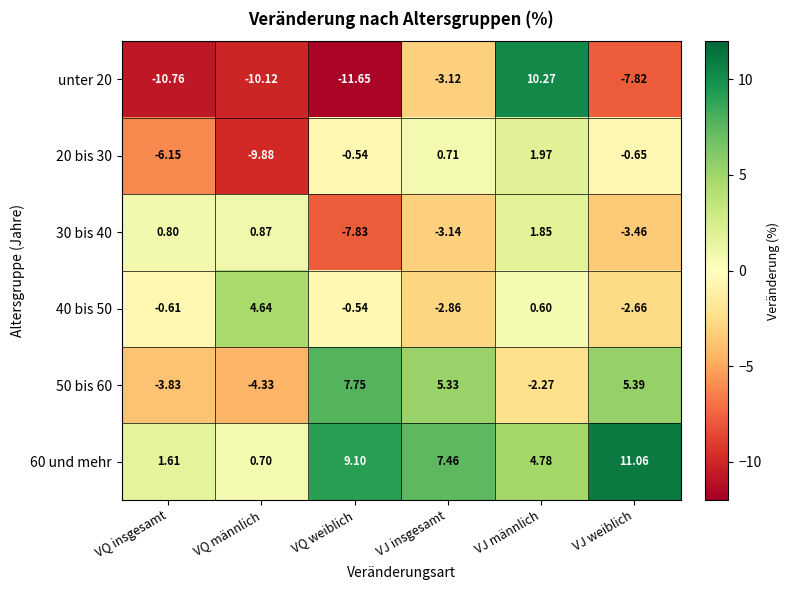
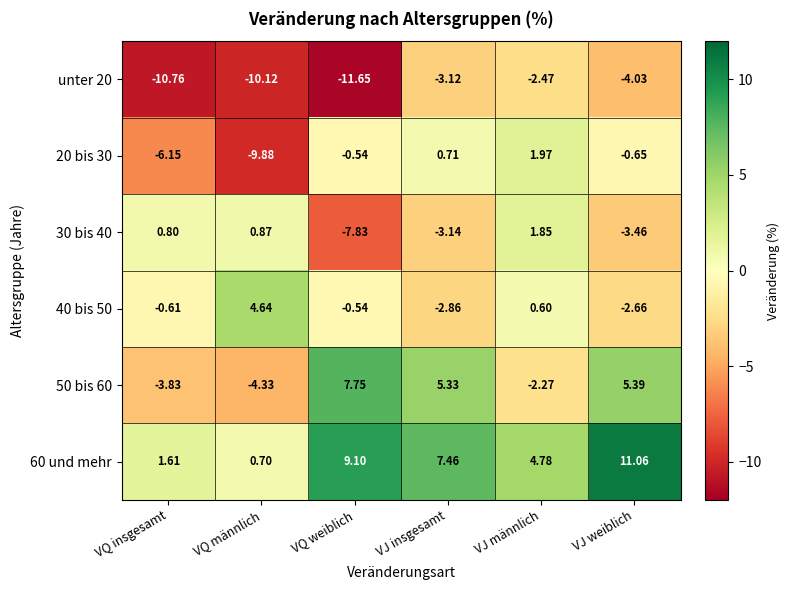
unter 20, VJ männlich: 10.27 -> -2.47
unter 20, VJ weiblich: -7.82 -> -4.03
